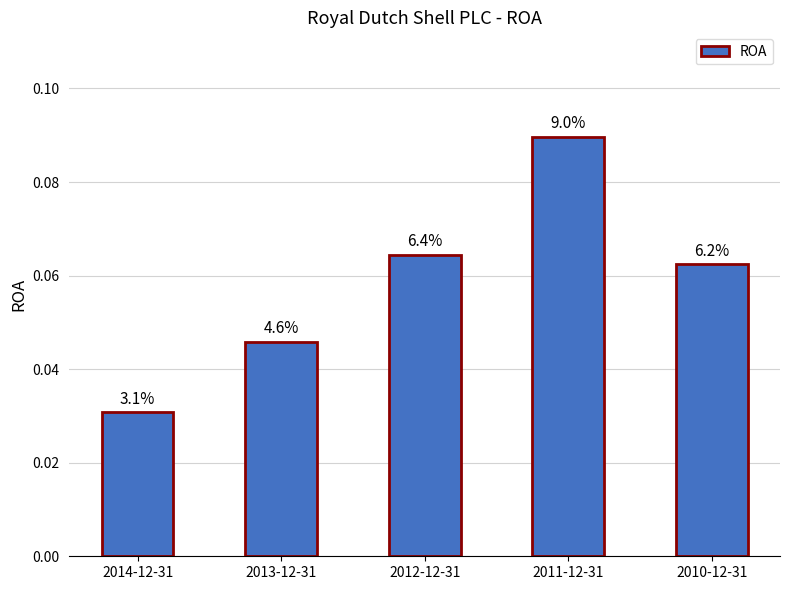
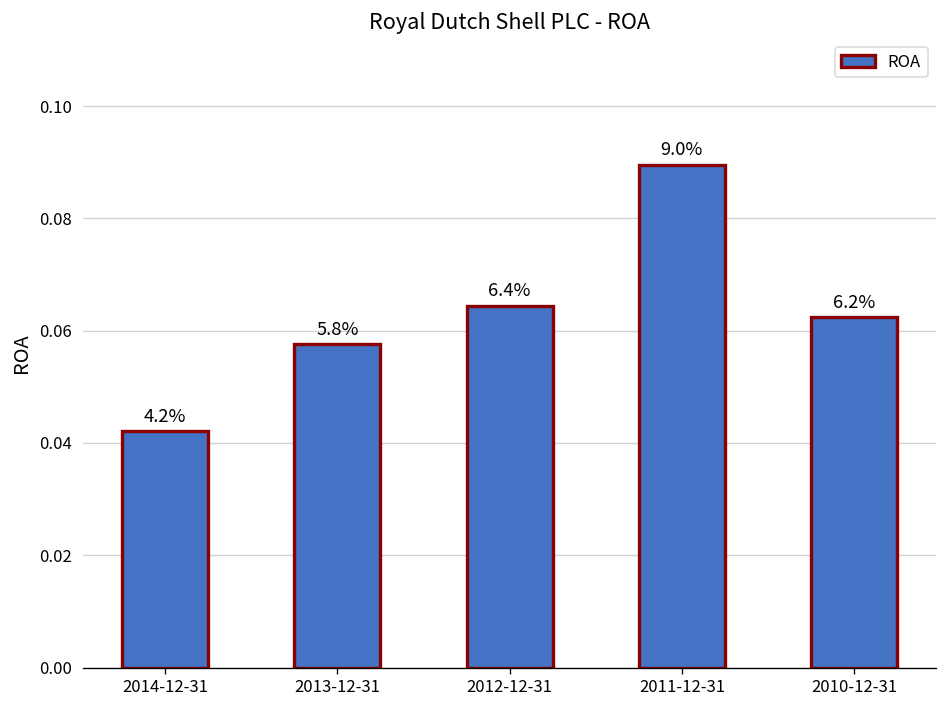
2014-12-31: 3.1% -> 4.2%
2013-12-31: 4.6% -> 5.8%
